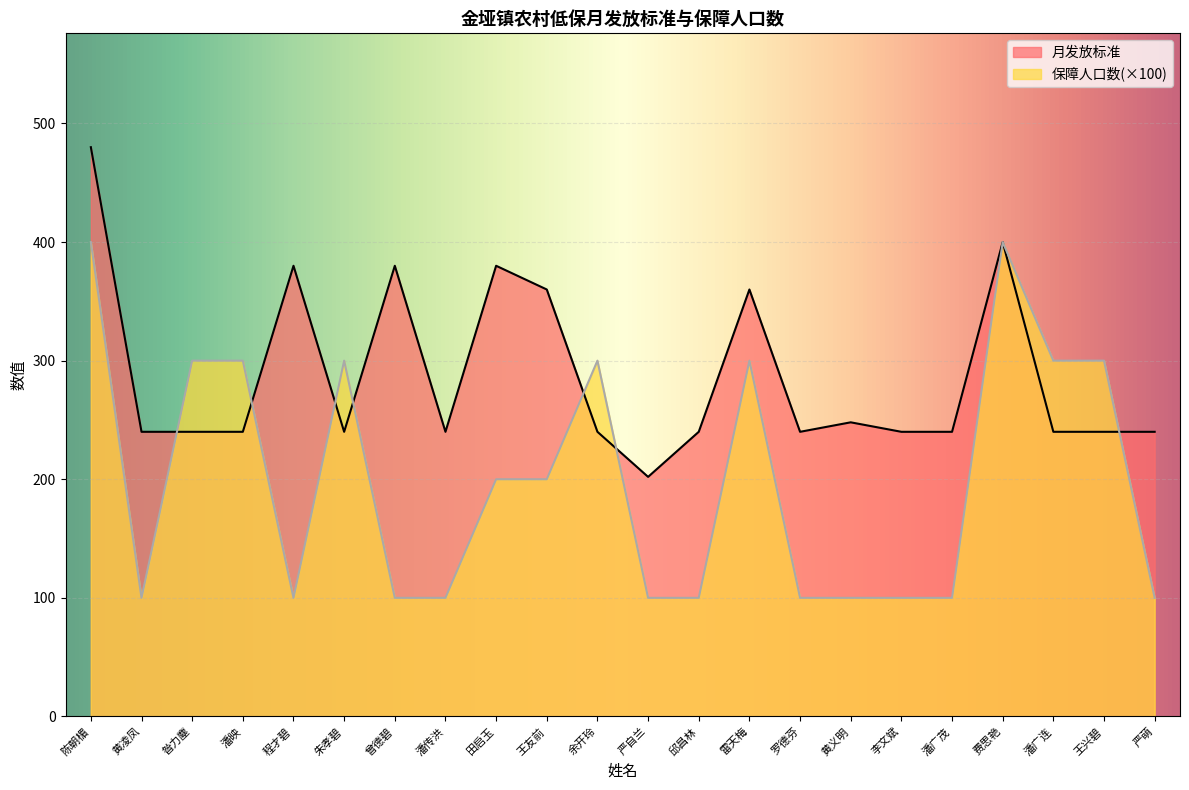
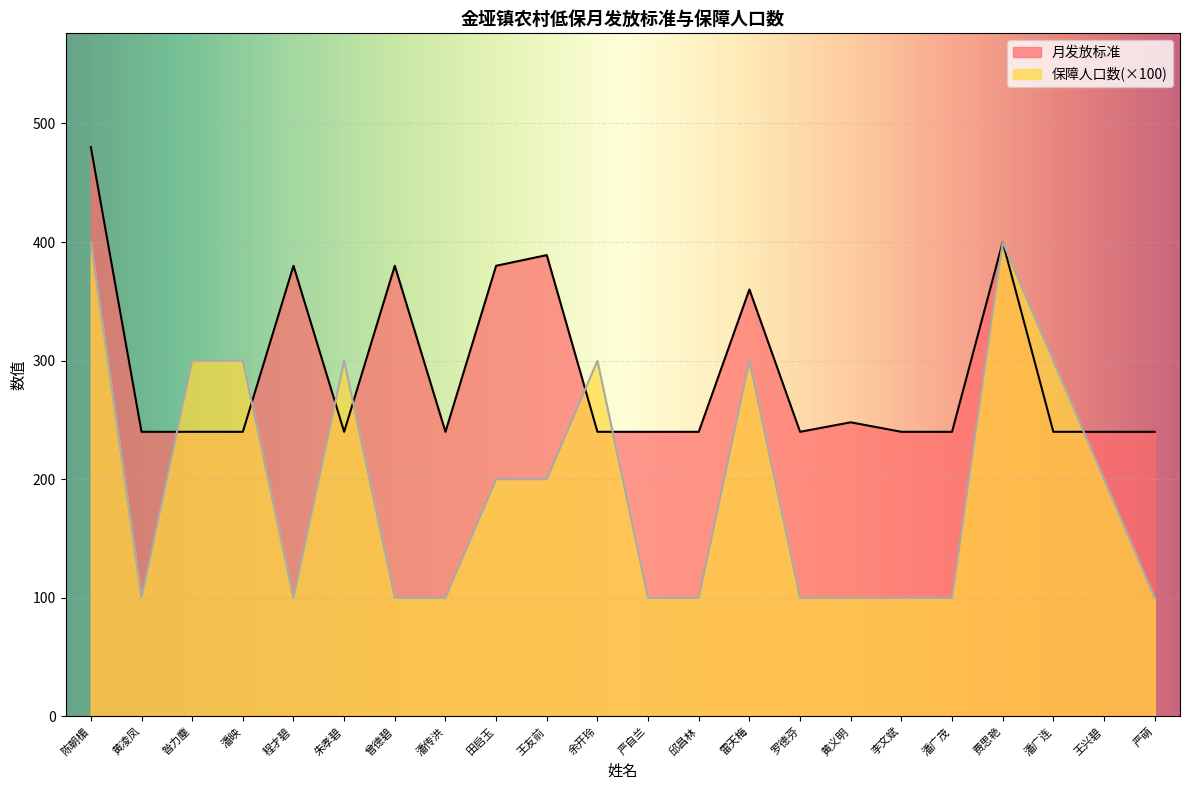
月发放标准, 王友前: 360 -> 389
月发放标准, 严自兰: 202 -> 240
保障人口数(×100), 王兴碧: 300 -> 200
